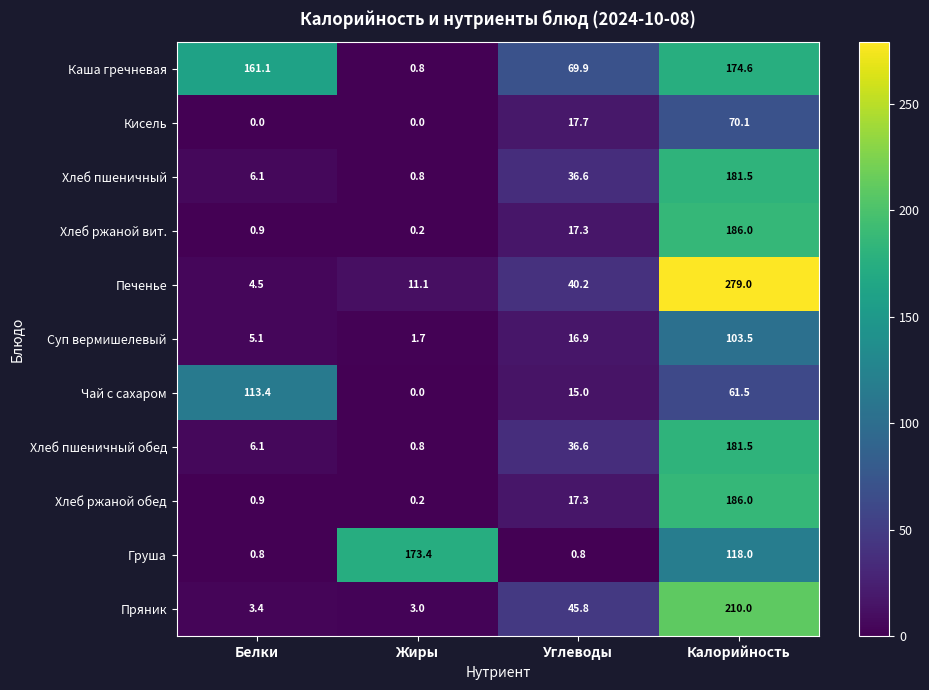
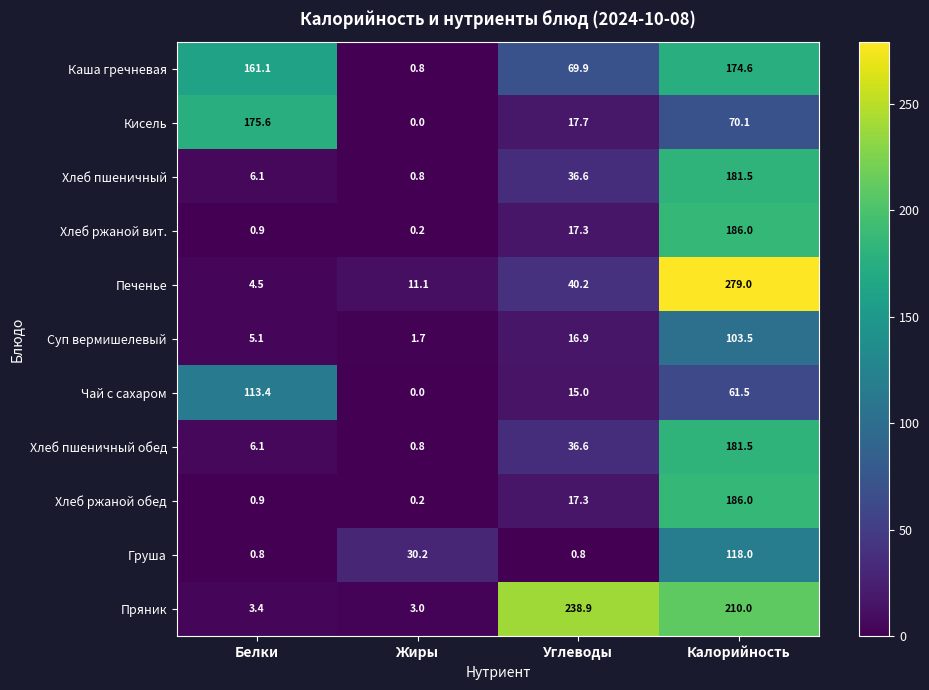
Кисель, Белки: 0.0 -> 175.6
Груша, Жиры: 173.4 -> 30.2
Пряник, Углеводы: 45.8 -> 238.9
